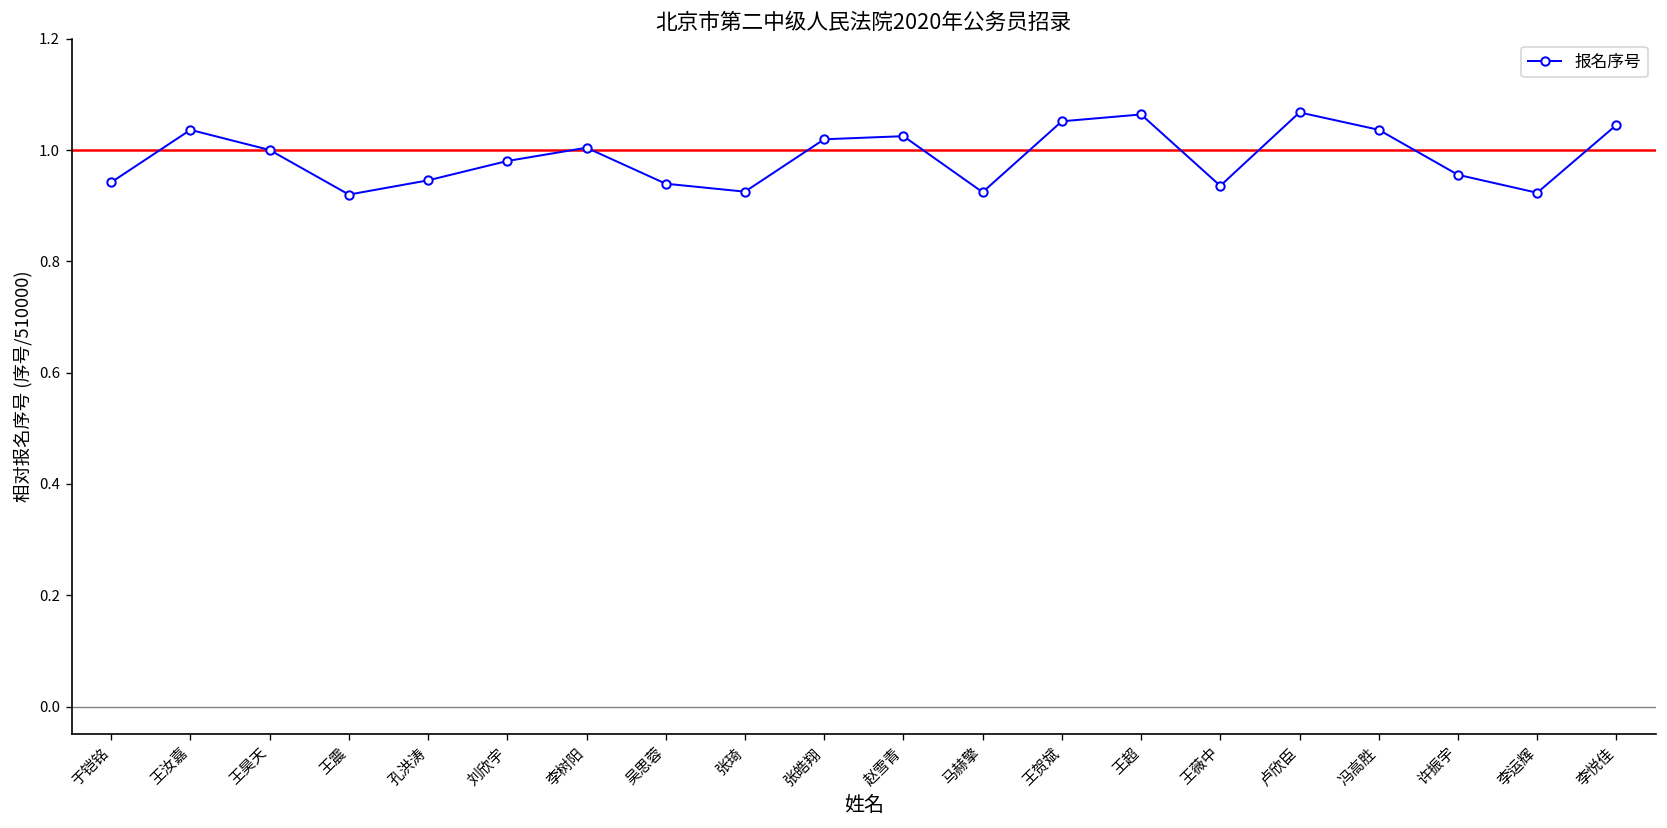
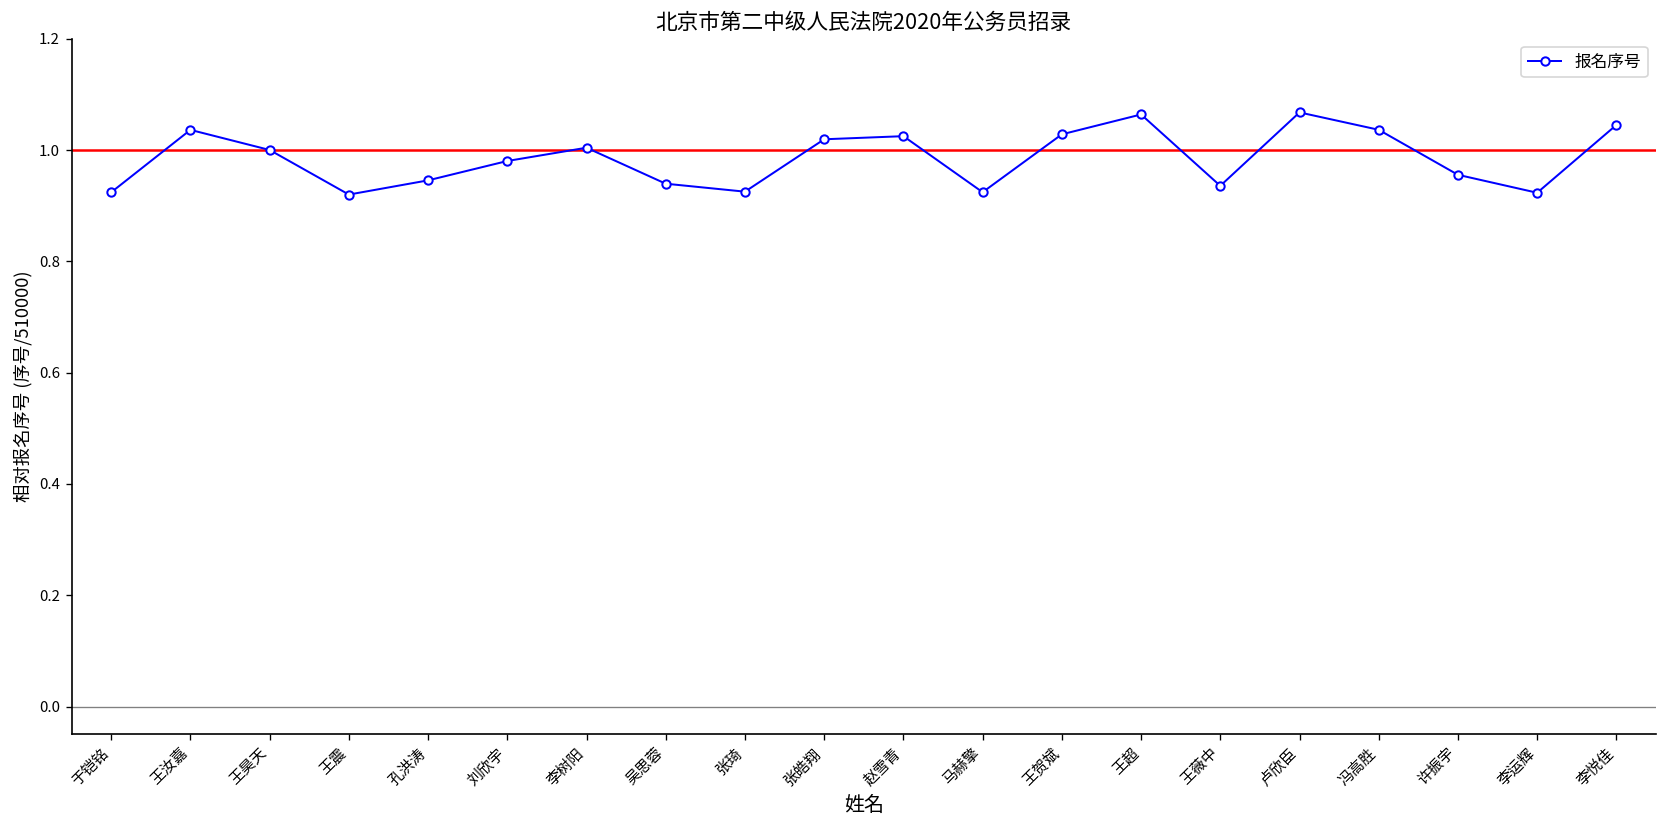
于铠铭: 0.94 -> 0.92
王贺斌: 1.05 -> 1.03
